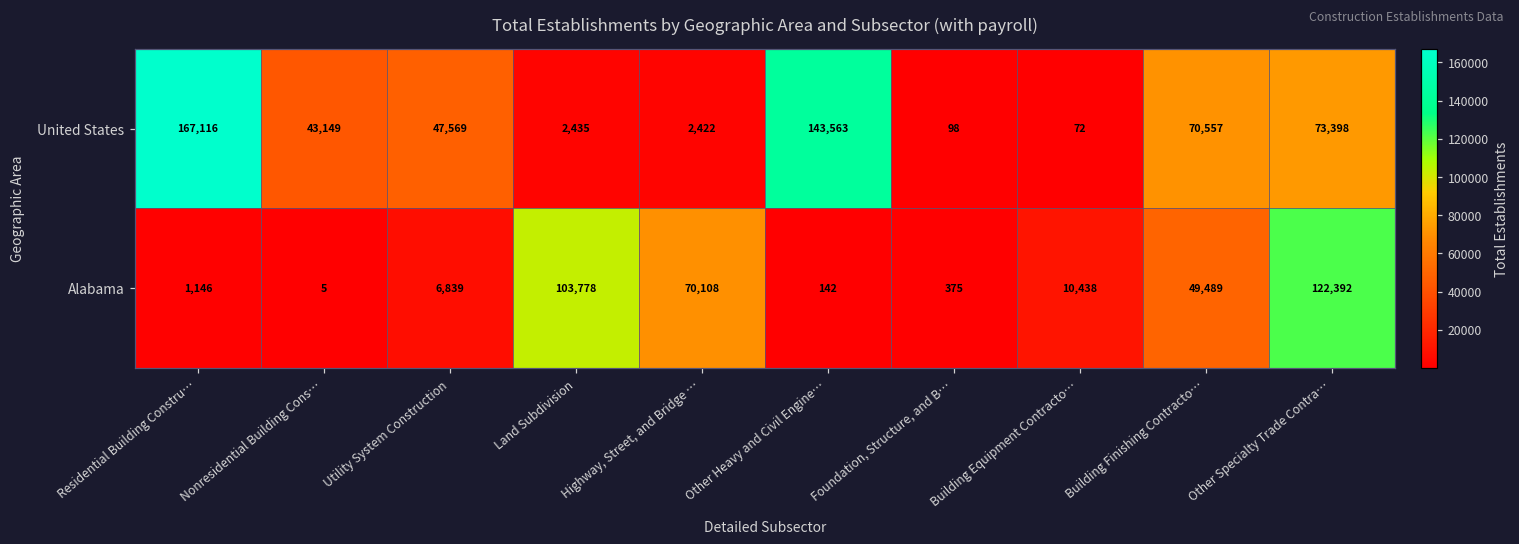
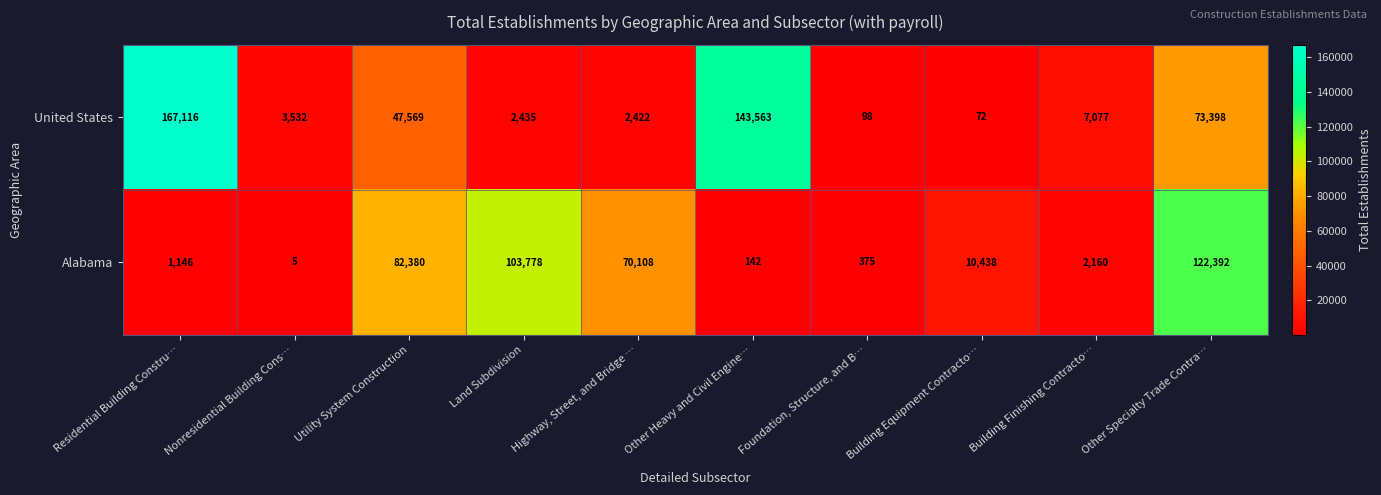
United States, Nonresidential Building Cons…: 43,149 -> 3,532
United States, Building Finishing Contracto…: 70,557 -> 7,077
Alabama, Utility System Construction: 6,839 -> 82,380
Alabama, Building Finishing Contracto…: 49,489 -> 2,160
